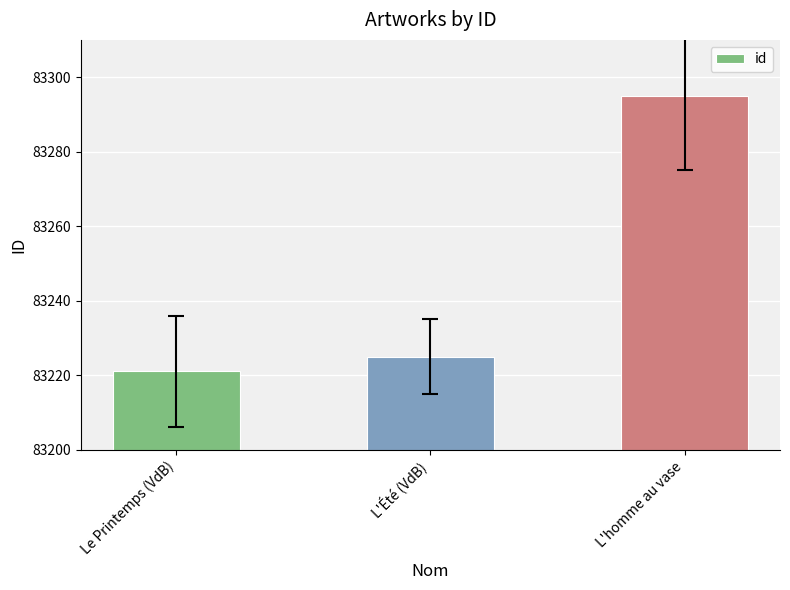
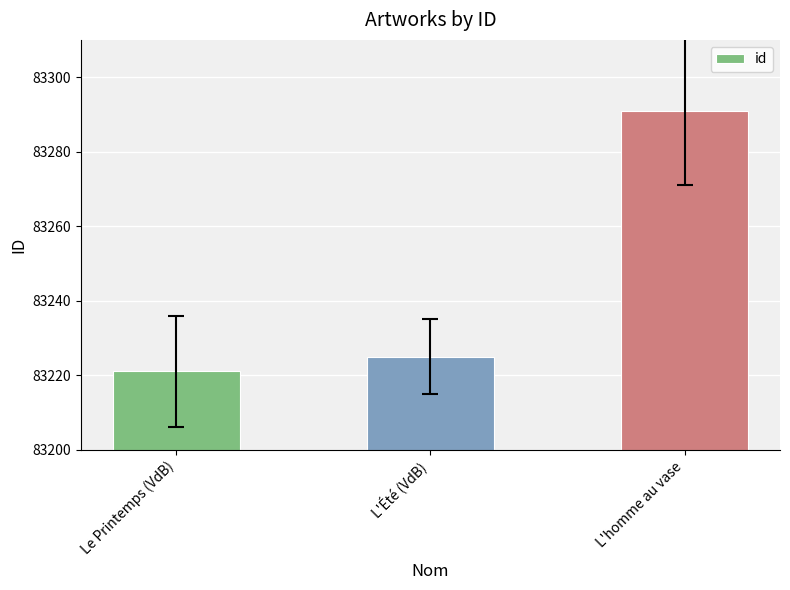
id, L'homme au vase: 83295 -> 83291
